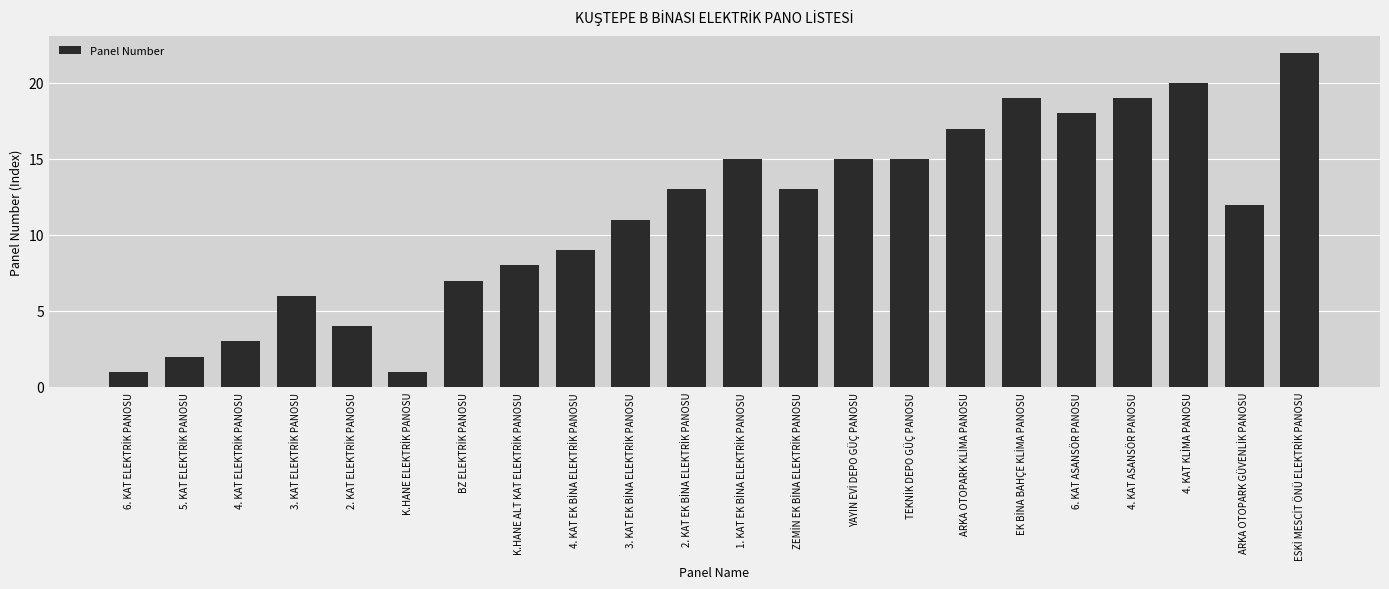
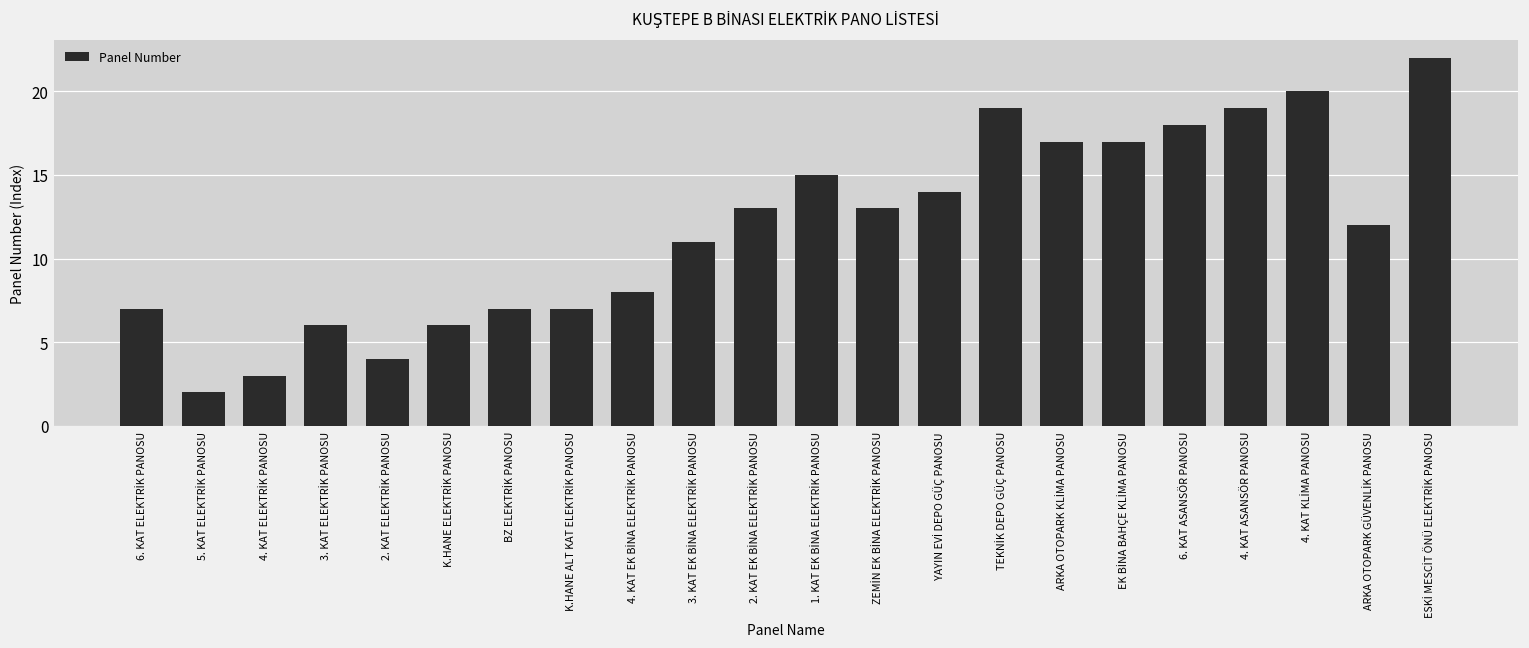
6. KAT ELEKTRİK PANOSU: 1 -> 7
K.HANE ELEKTRİK PANOSU: 1 -> 6
K.HANE ALT KAT ELEKTRİK PANOSU: 8 -> 7
4. KAT EK BİNA ELEKTRİK PANOSU: 9 -> 8
YAYIN EVİ DEPO GÜÇ PANOSU: 15 -> 14
TEKNİK DEPO GÜÇ PANOSU: 15 -> 19
EK BİNA BAHÇE KLİMA PANOSU: 19 -> 17
